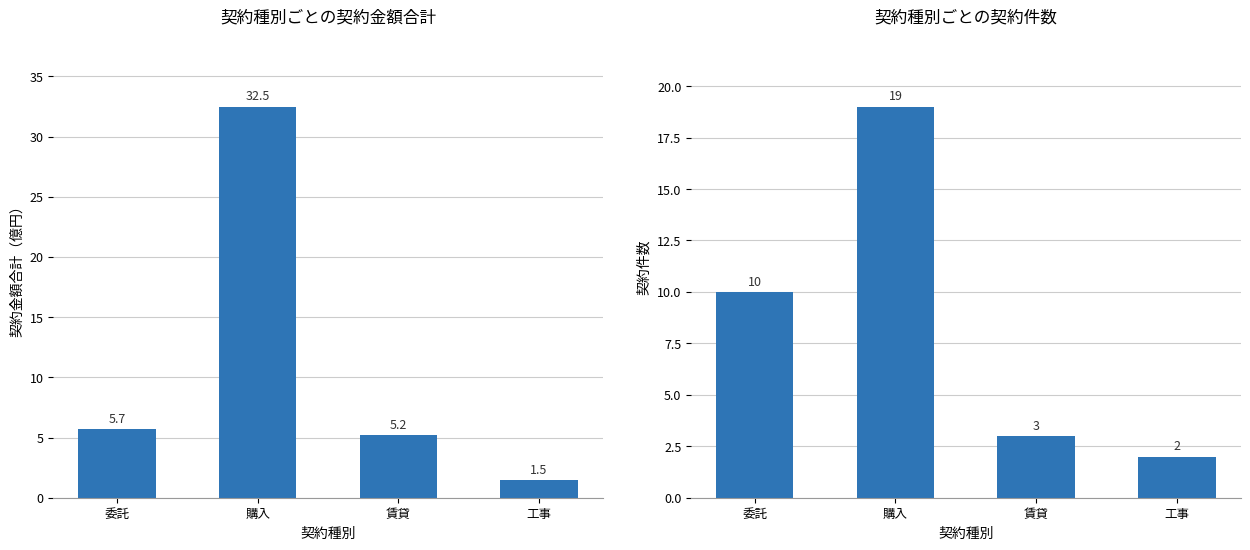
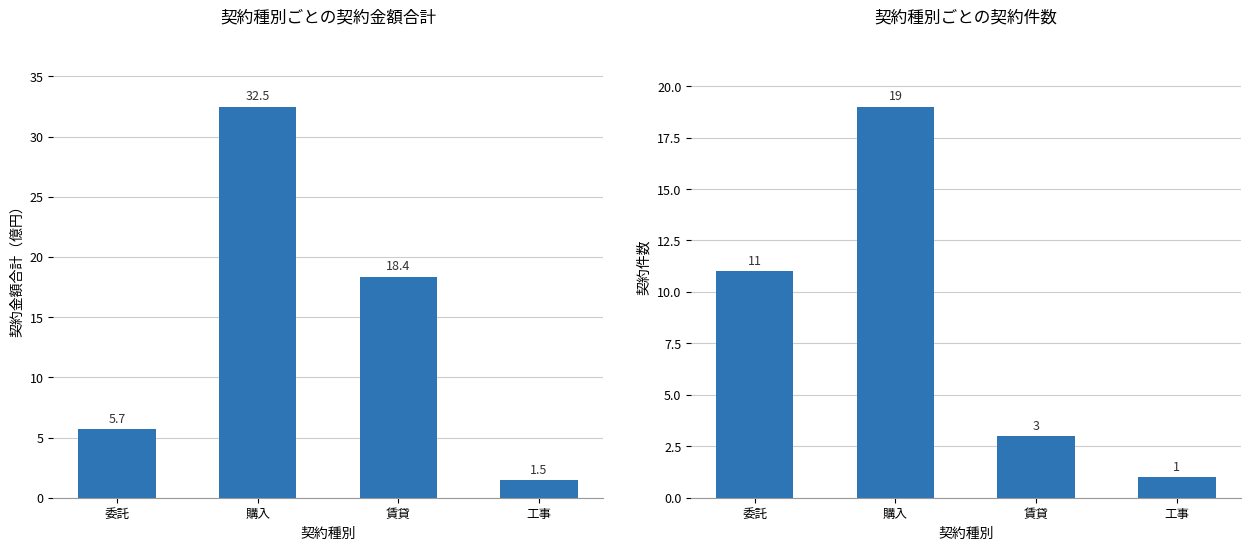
契約種別ごとの契約金額合計, 賃貸: 5.2 -> 18.4
契約種別ごとの契約件数, 委託: 10 -> 11
契約種別ごとの契約件数, 工事: 2 -> 1
